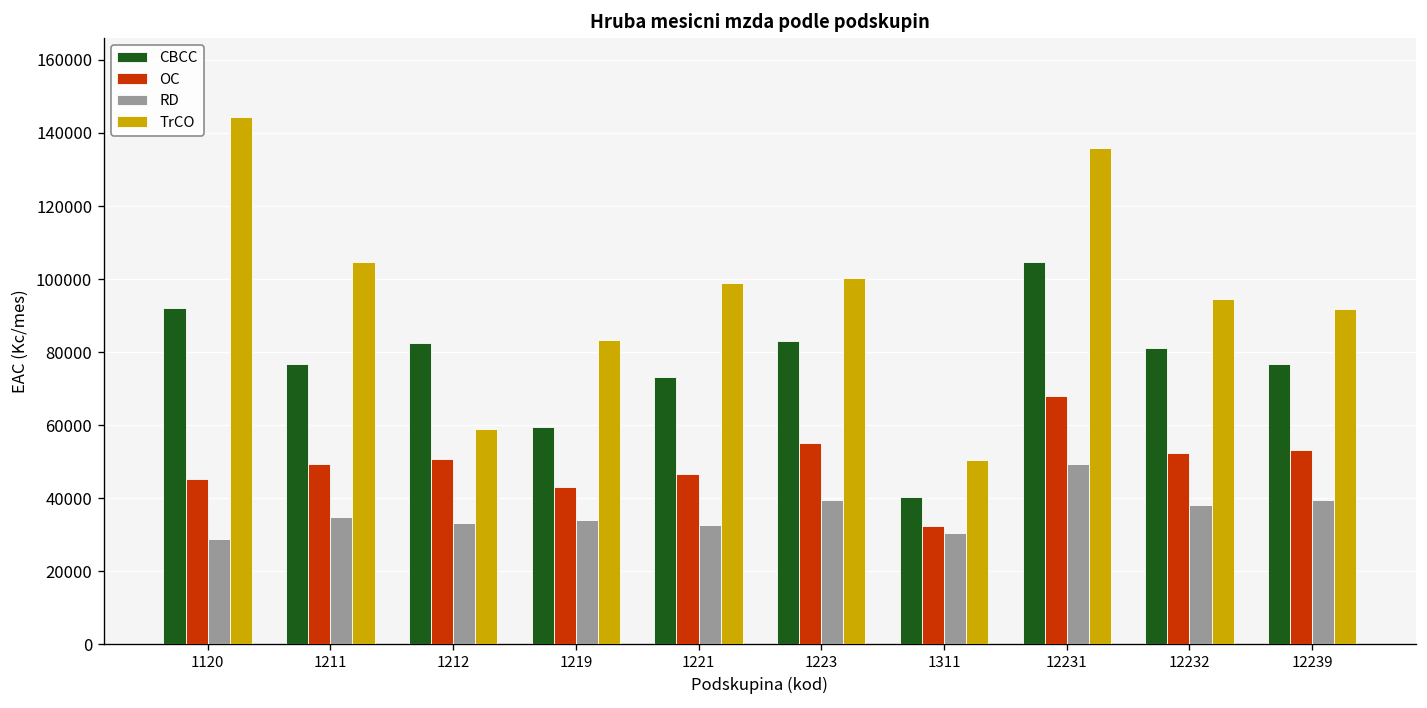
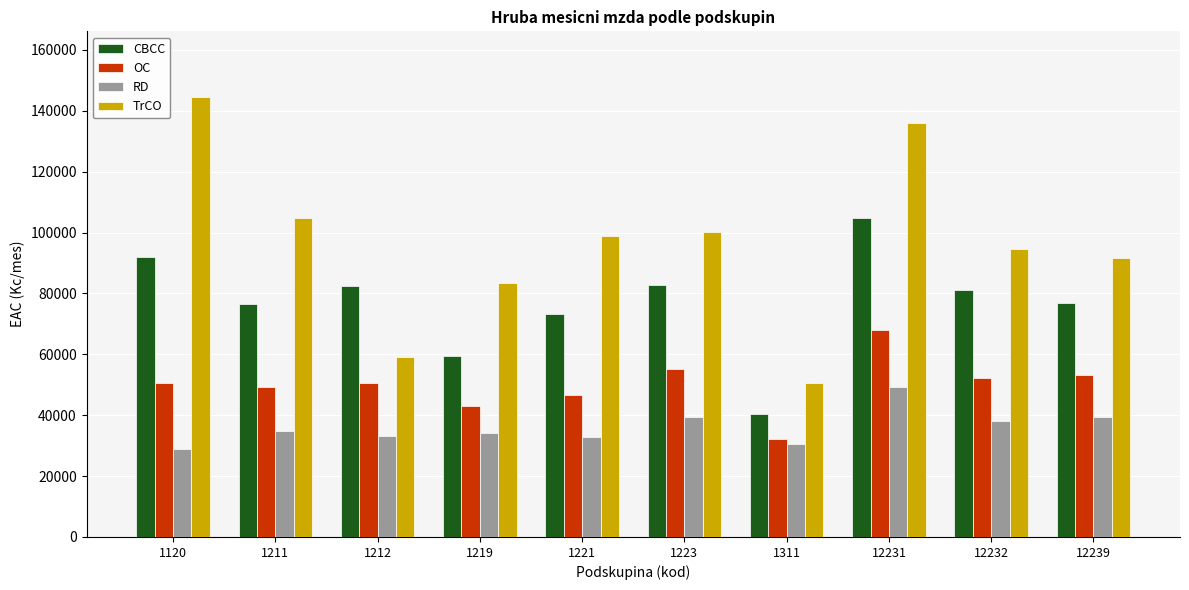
OC, 1120: 45000 -> 50000
